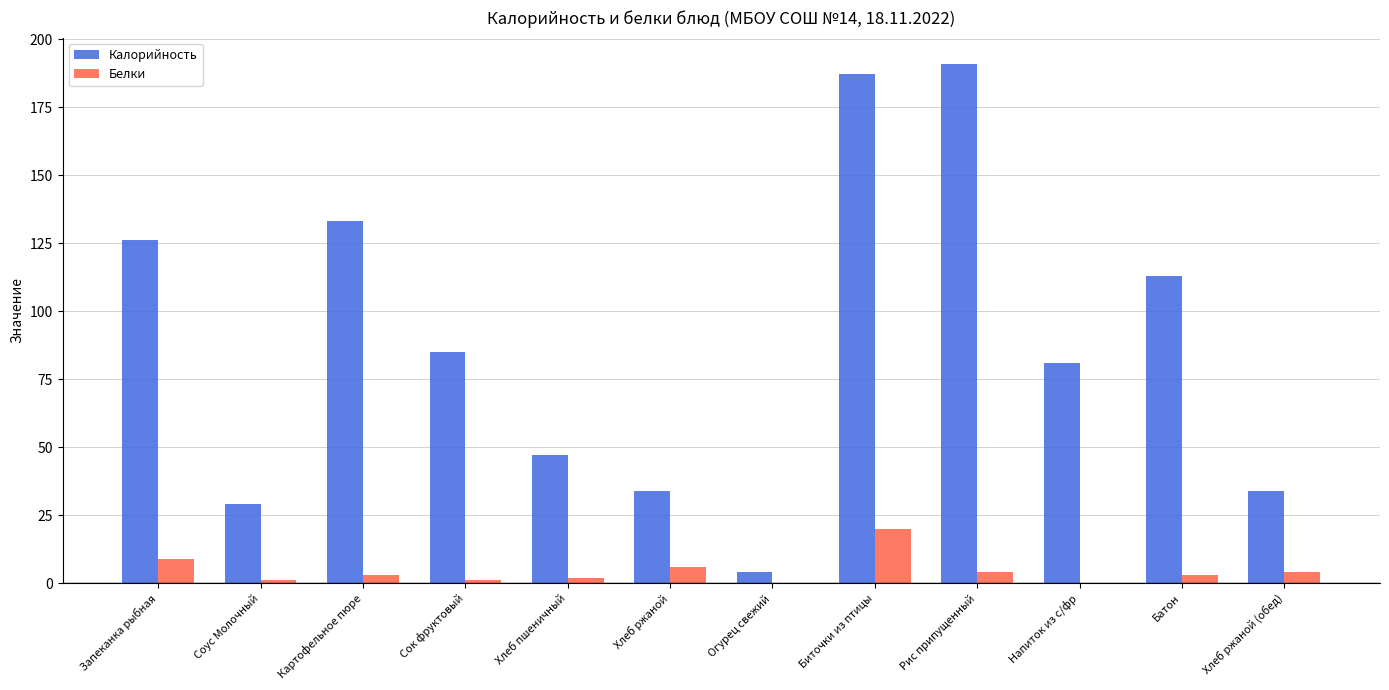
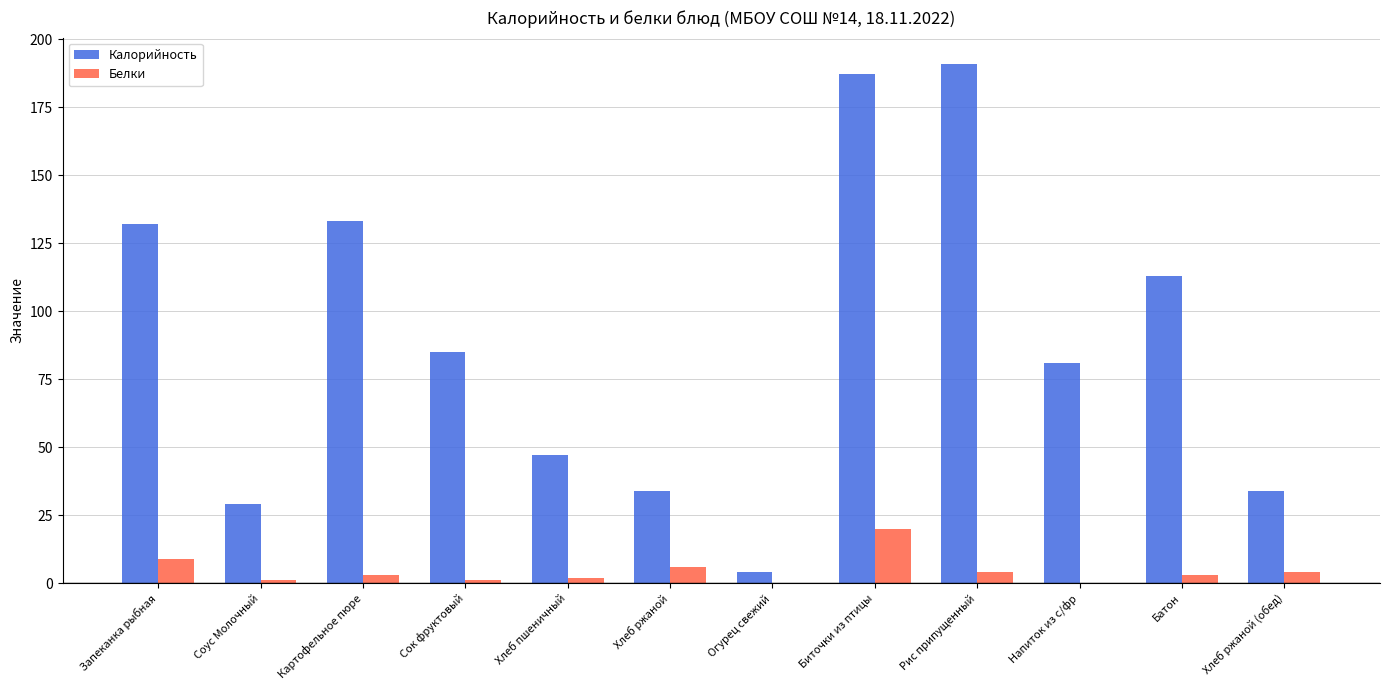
Калорийность, Запеканка рыбная: 126 -> 132
